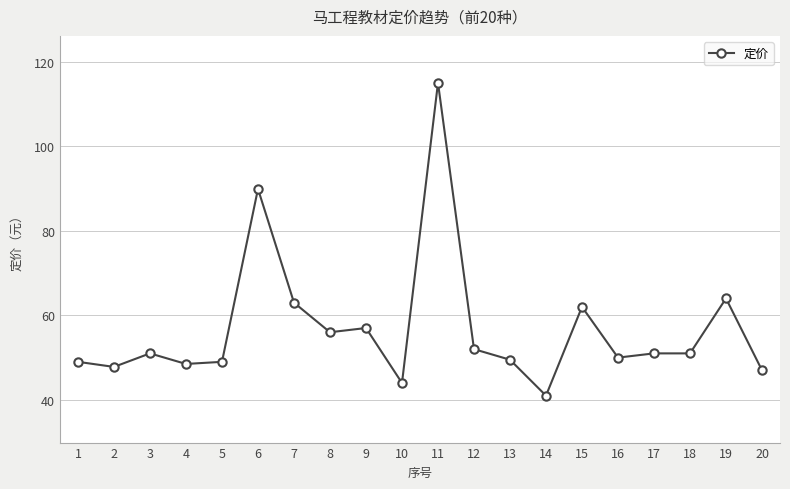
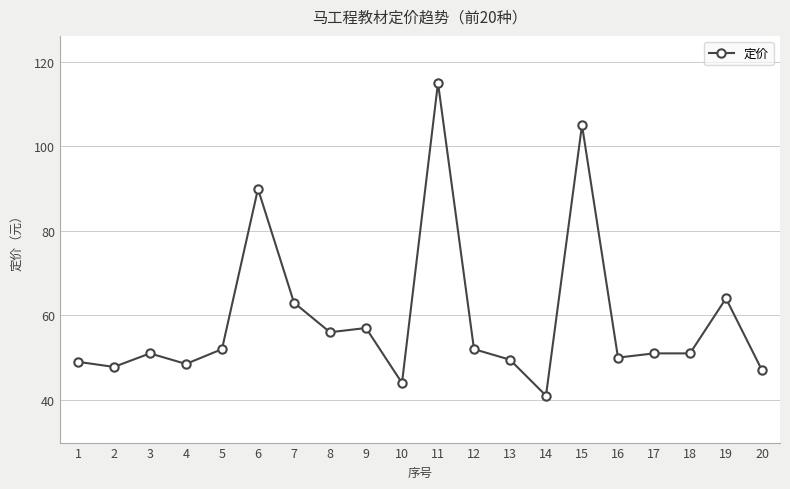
5: 49 -> 52
15: 62 -> 105
